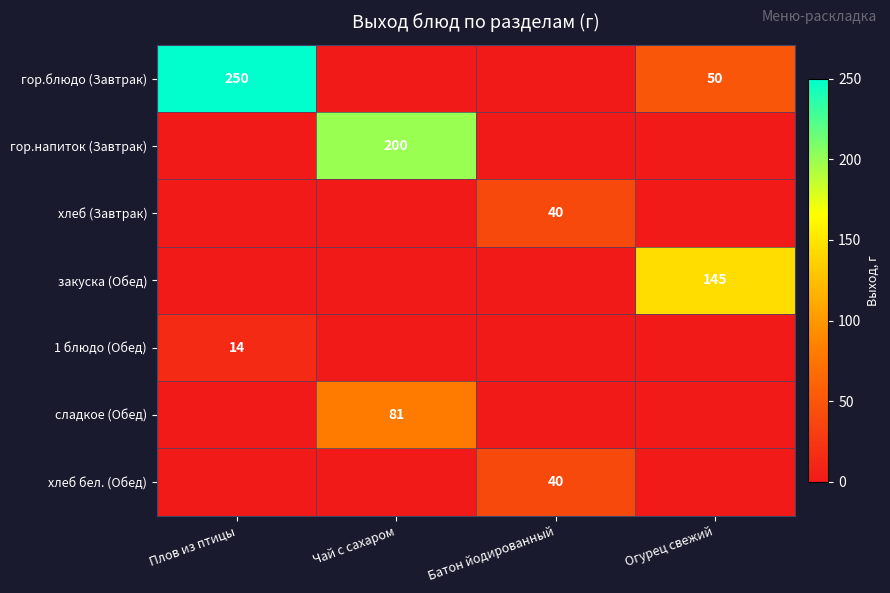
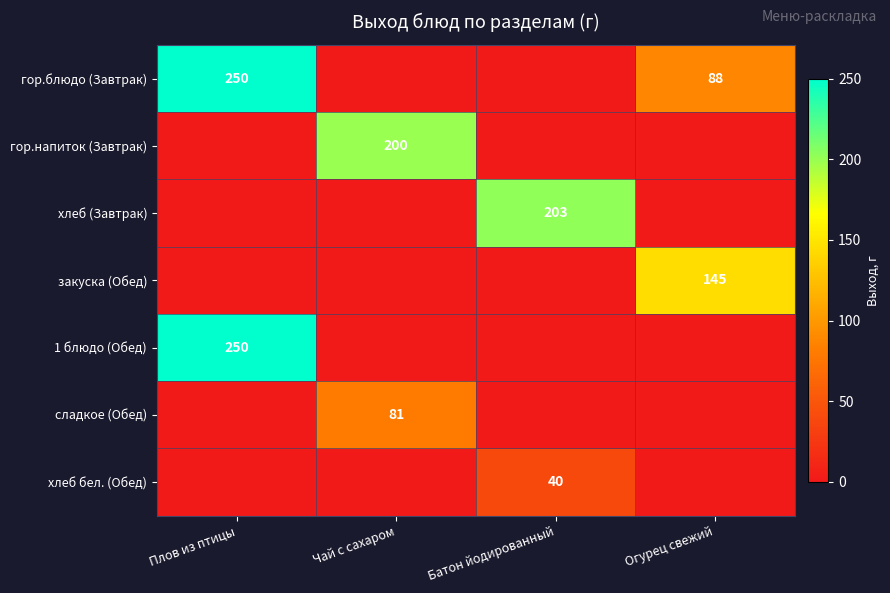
гор.блюдо (Завтрак), Огурец свежий: 50 -> 88
хлеб (Завтрак), Батон йодированный: 40 -> 203
1 блюдо (Обед), Плов из птицы: 14 -> 250
